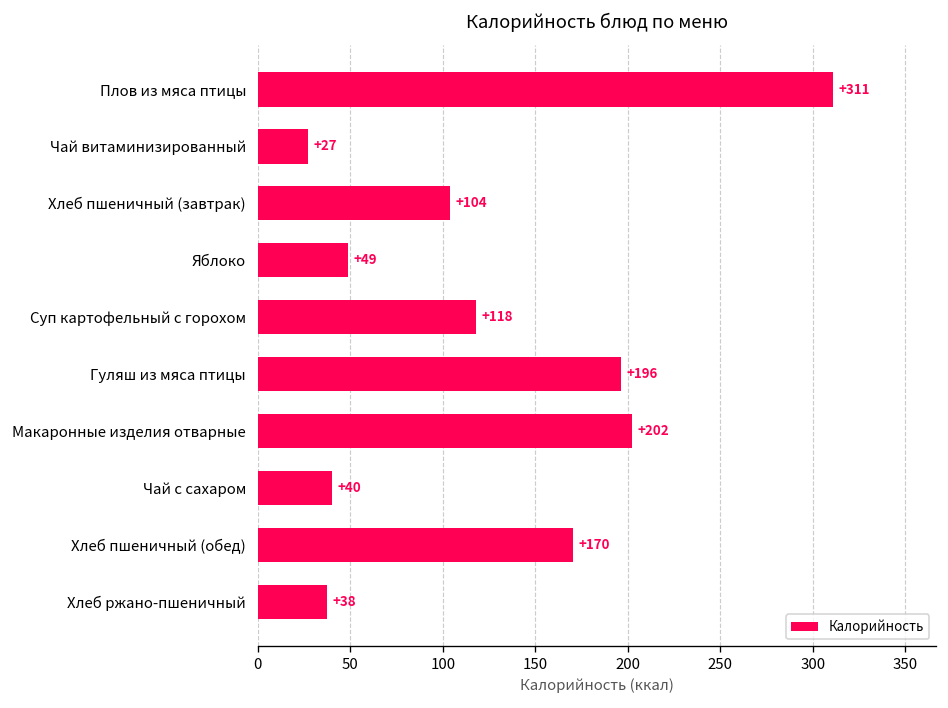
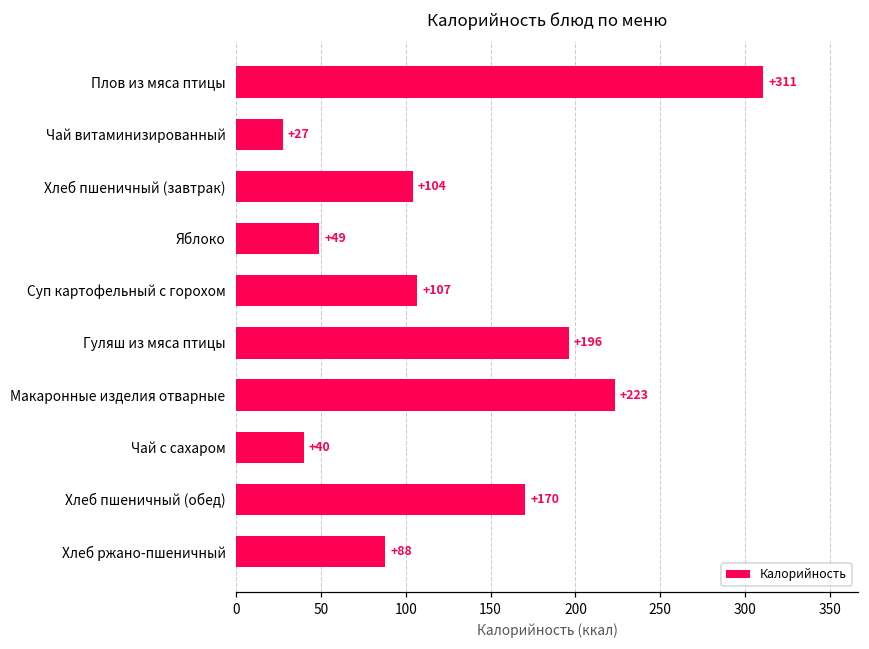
Суп картофельный с горохом: +118 -> +107
Макаронные изделия отварные: +202 -> +223
Хлеб ржано-пшеничный: +38 -> +88
